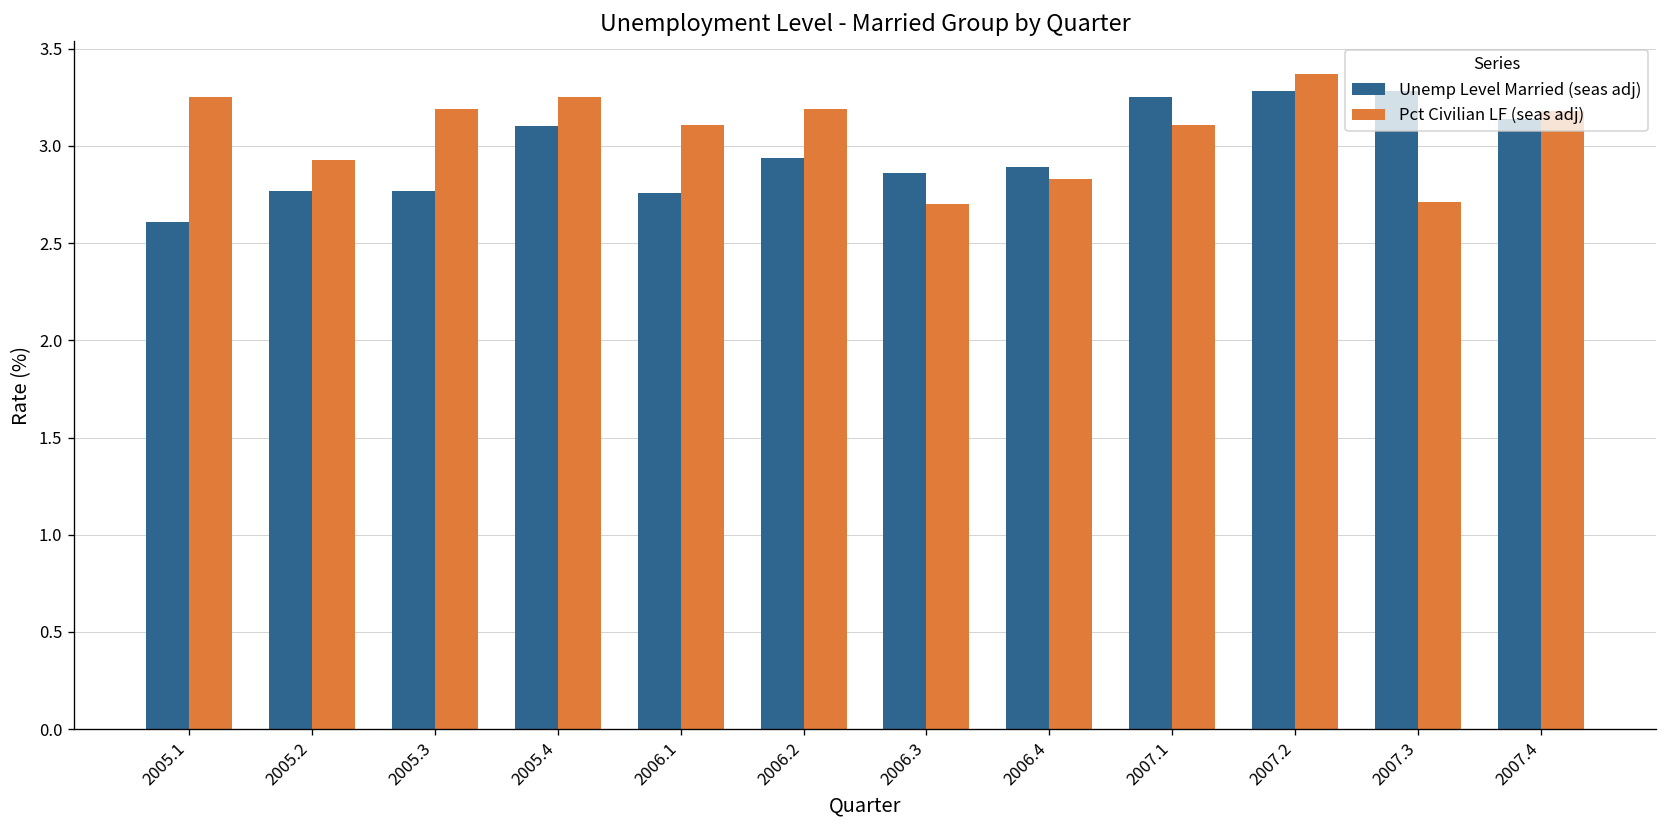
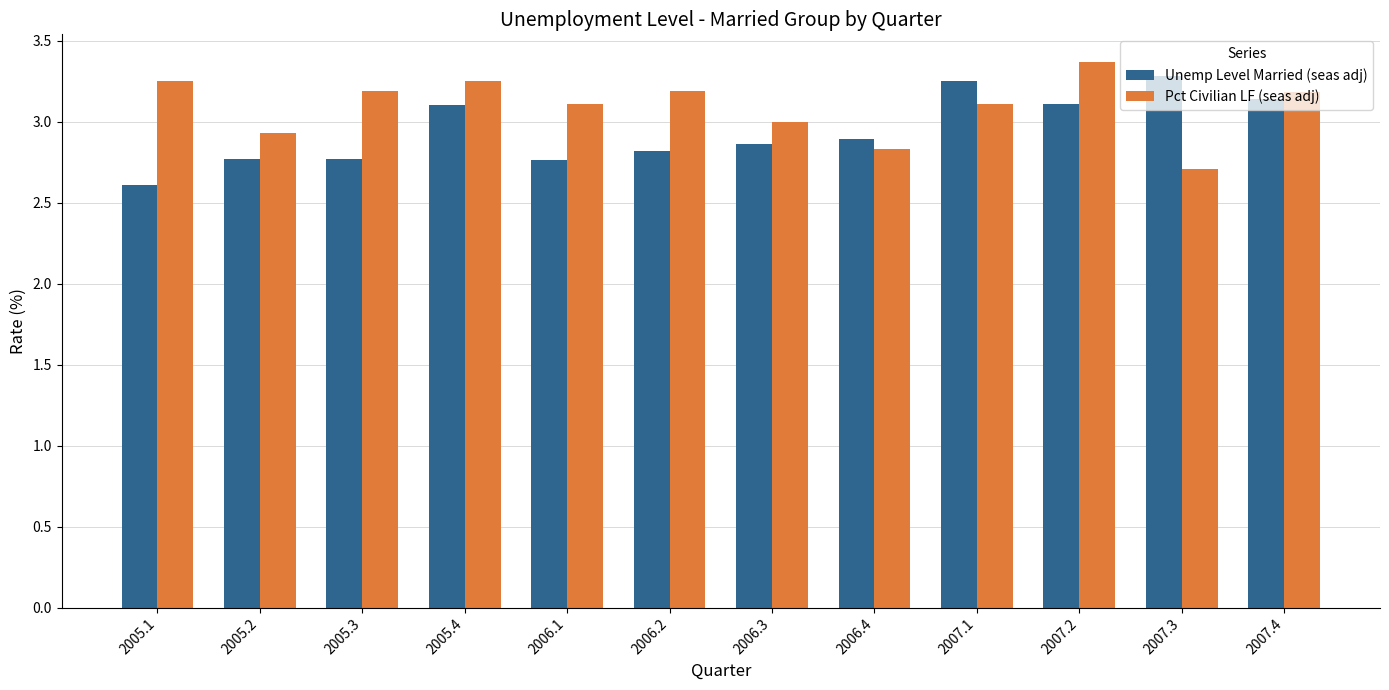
Unemp Level Married (seas adj), 2006.2: 2.94 -> 2.82
Pct Civilian LF (seas adj), 2006.3: 2.7 -> 3.0
Unemp Level Married (seas adj), 2007.2: 3.28 -> 3.11
